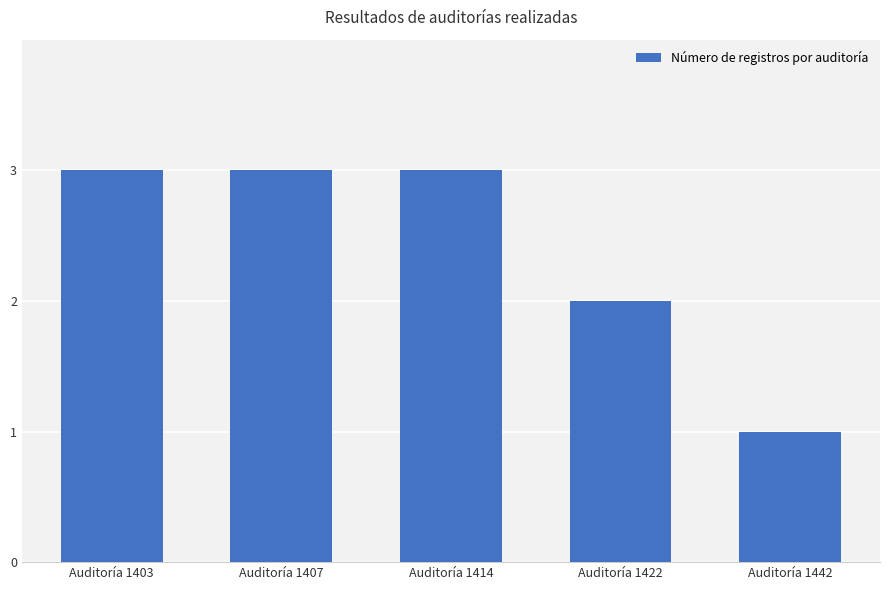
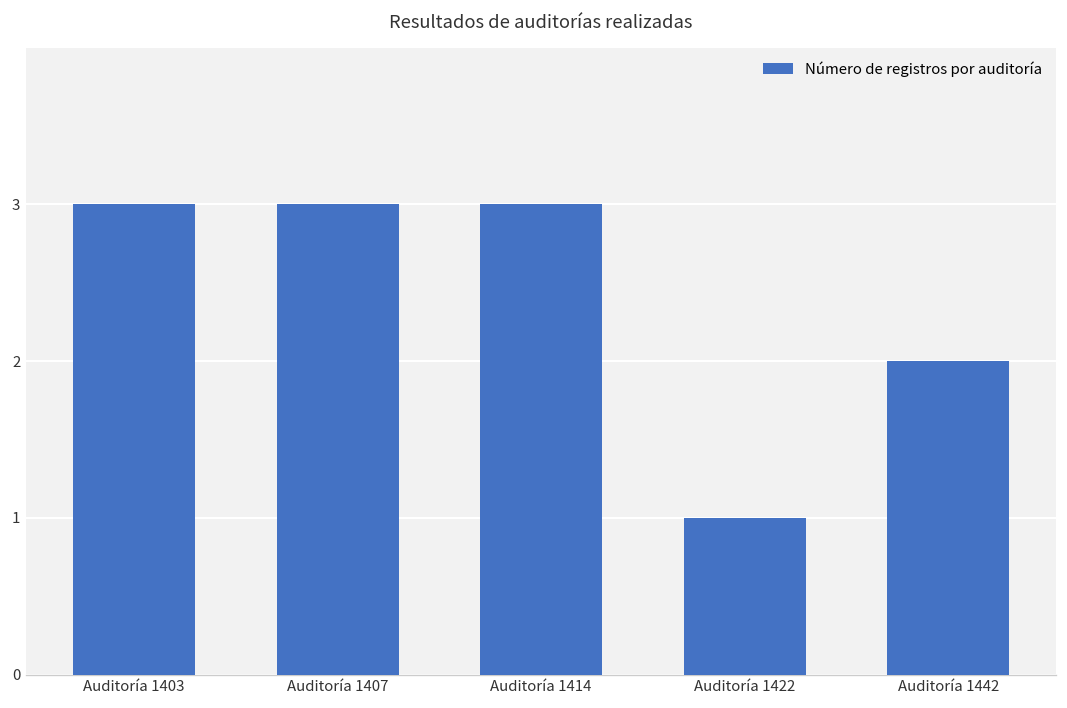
Auditoría 1422: 2 -> 1
Auditoría 1442: 1 -> 2
